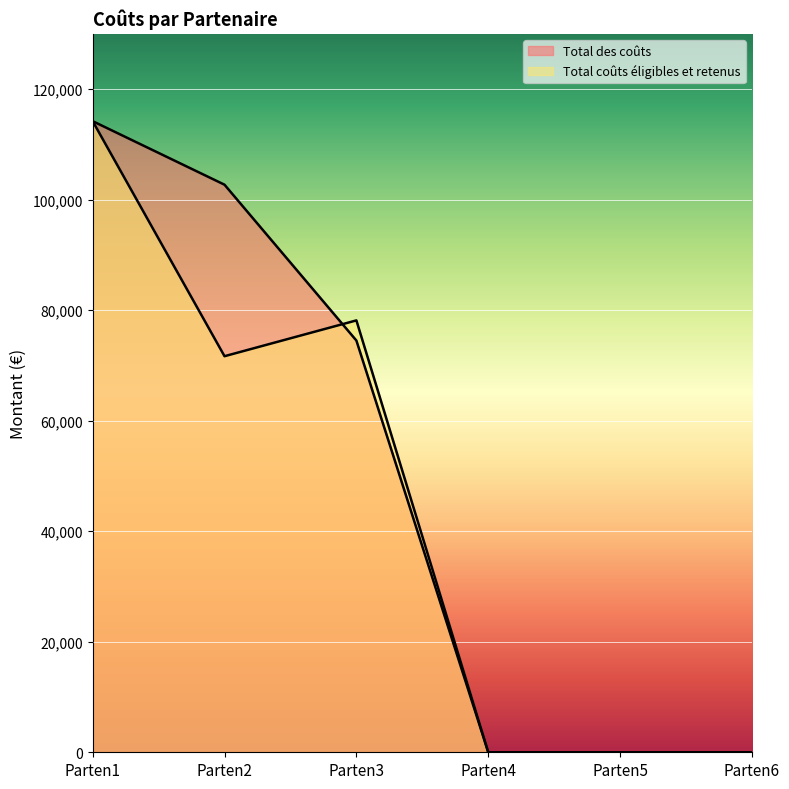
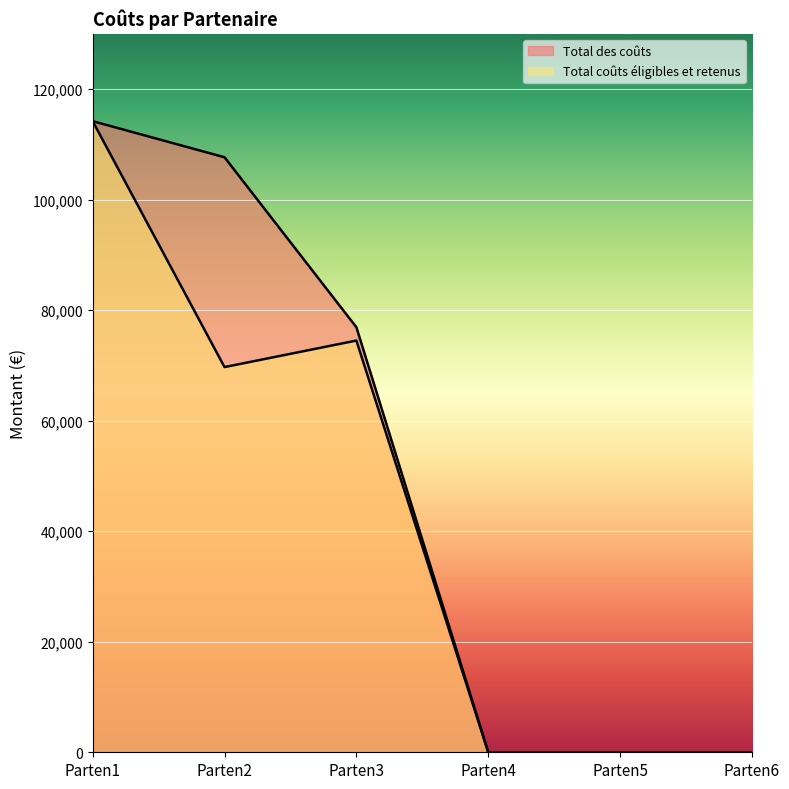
Total des coûts, Parten2: 103,000 -> 108,000
Total coûts éligibles et retenus, Parten2: 72,000 -> 70,000
Total des coûts, Parten3: 75,000 -> 77,000
Total coûts éligibles et retenus, Parten3: 78,000 -> 75,000
